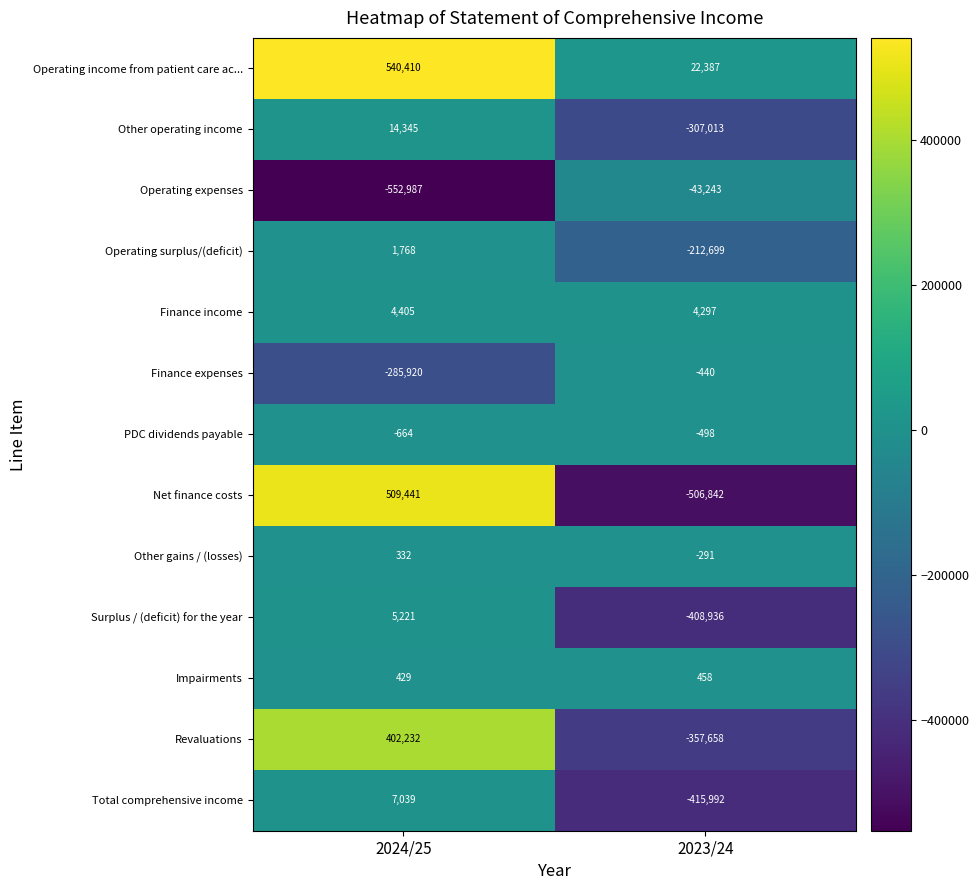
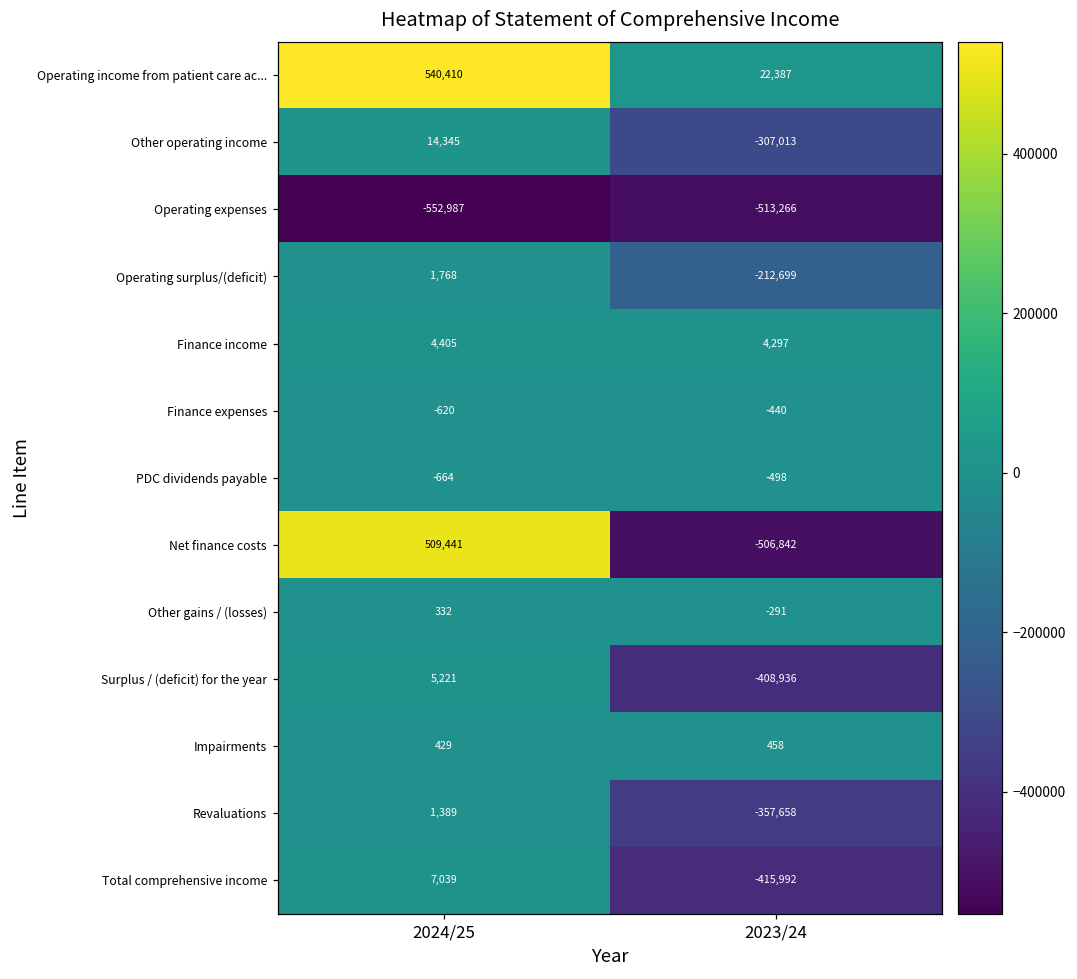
Operating expenses, 2023/24: -43,243 -> -513,266
Finance expenses, 2024/25: -285,920 -> -620
Revaluations, 2024/25: 402,232 -> 1,389
